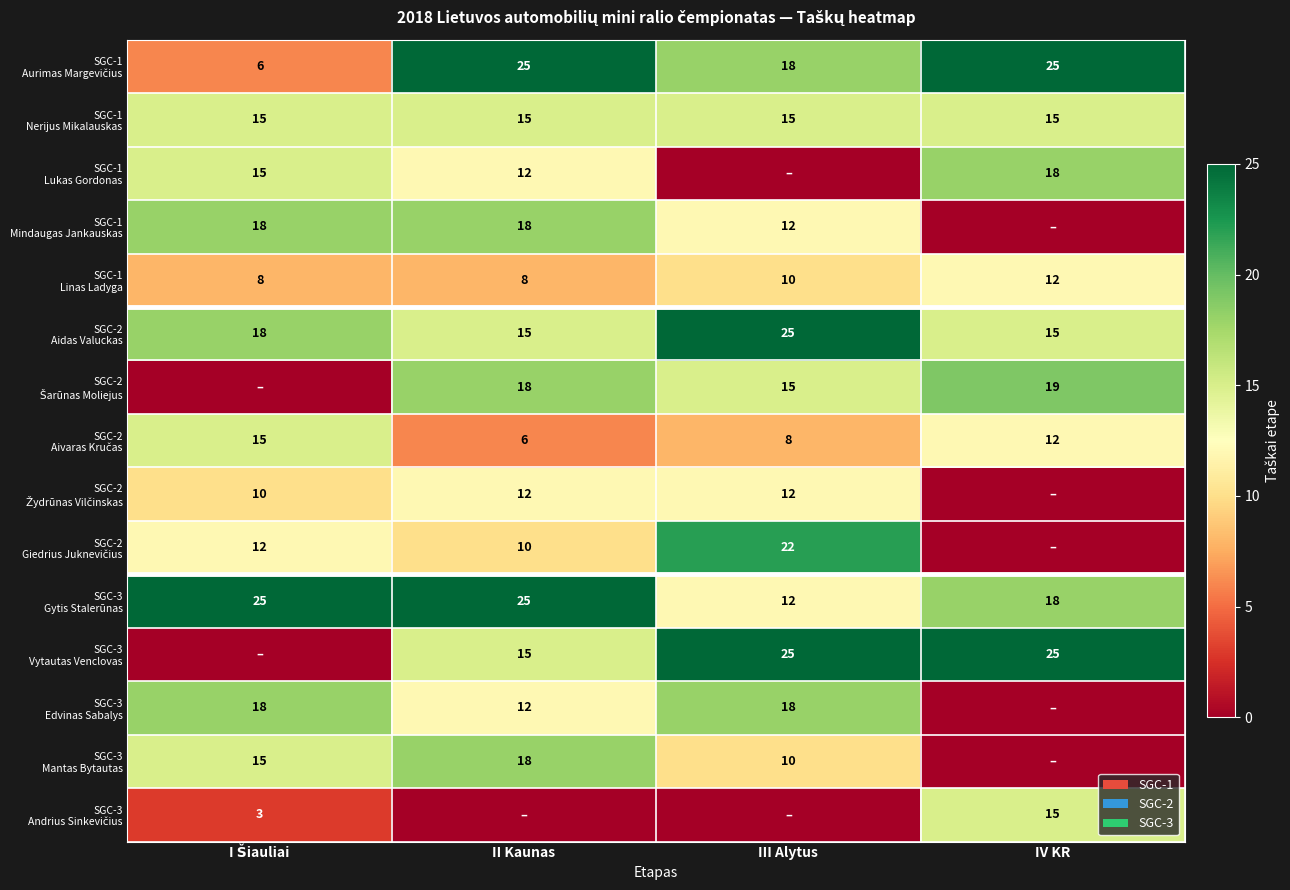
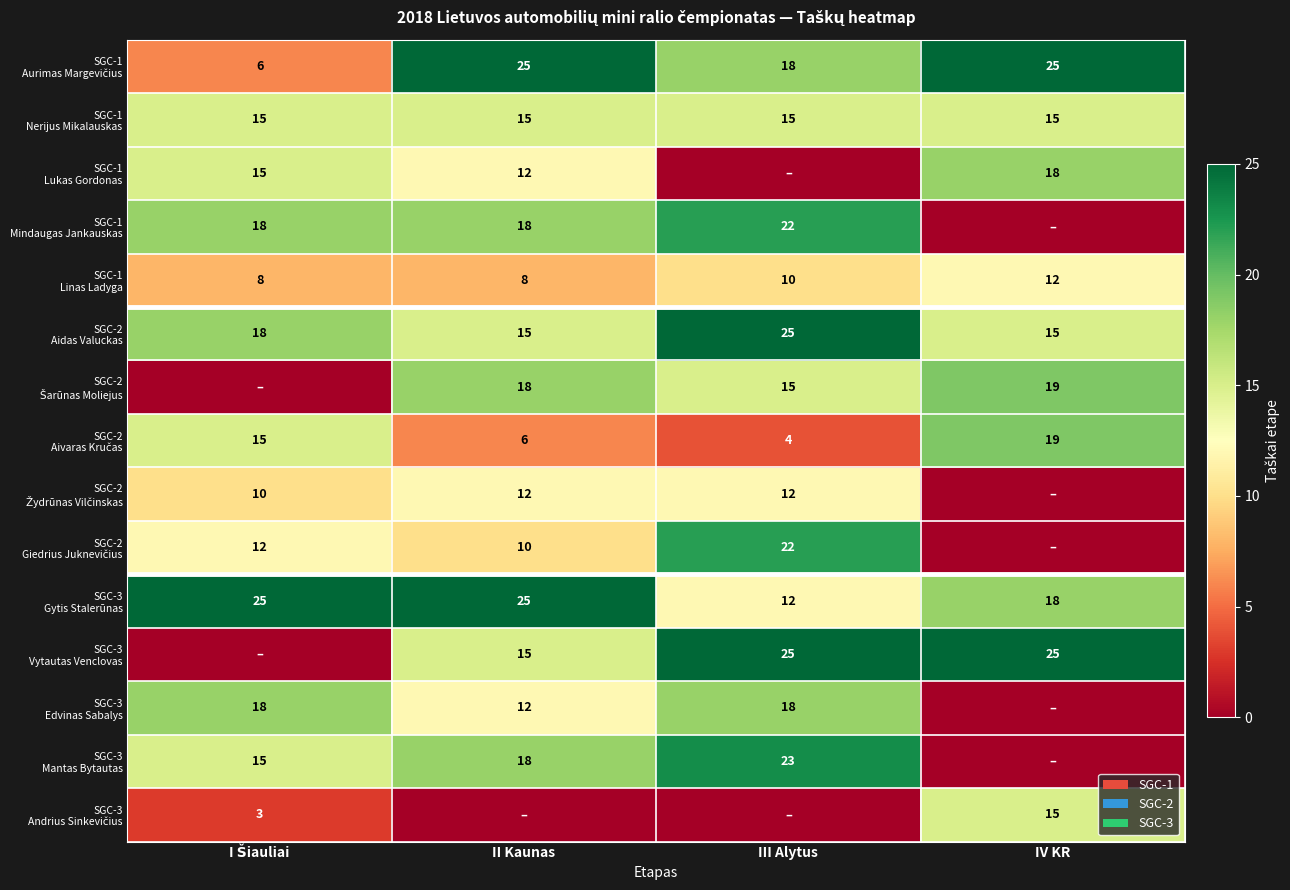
SGC-1 Mindaugas Jankauskas, III Alytus: 12 -> 22
SGC-2 Aivaras Kručas, III Alytus: 8 -> 4
SGC-2 Aivaras Kručas, IV KR: 12 -> 19
SGC-3 Mantas Bytautas, III Alytus: 10 -> 23
